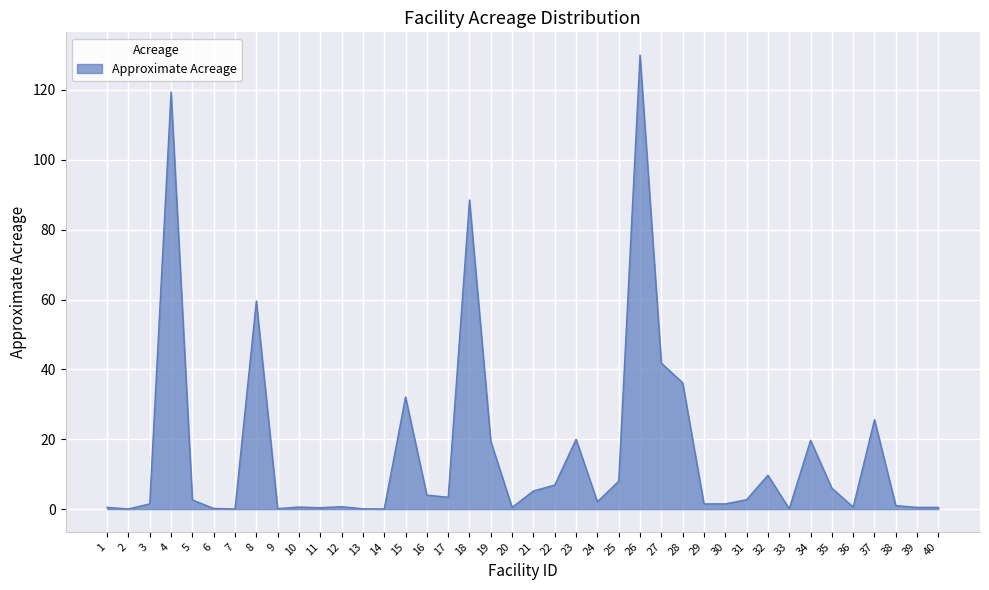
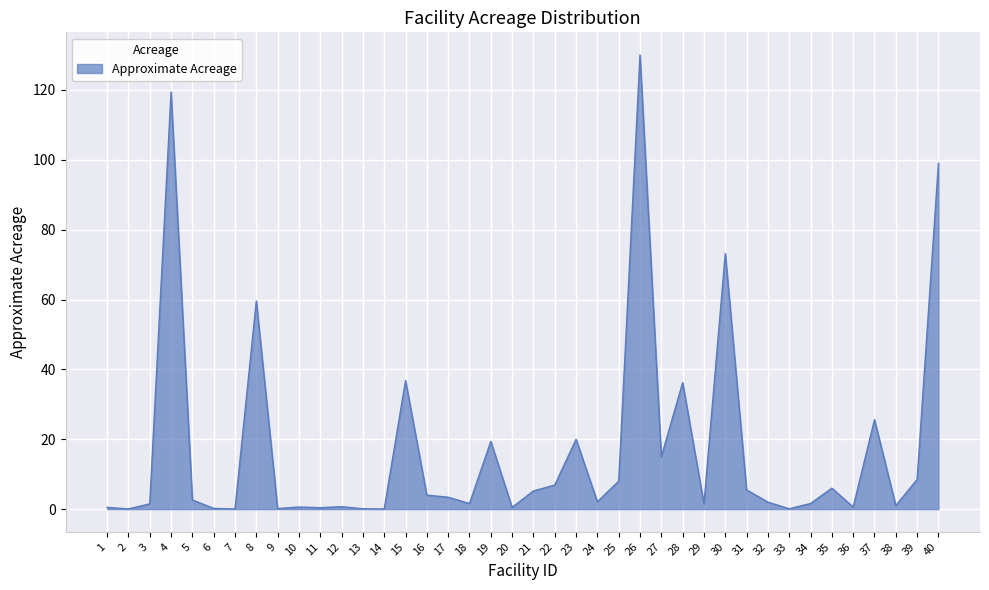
15: 32 -> 37
18: 89 -> 2
27: 42 -> 15
30: 2 -> 73
31: 3 -> 6
32: 10 -> 2
34: 20 -> 2
39: 1 -> 9
40: 1 -> 99
